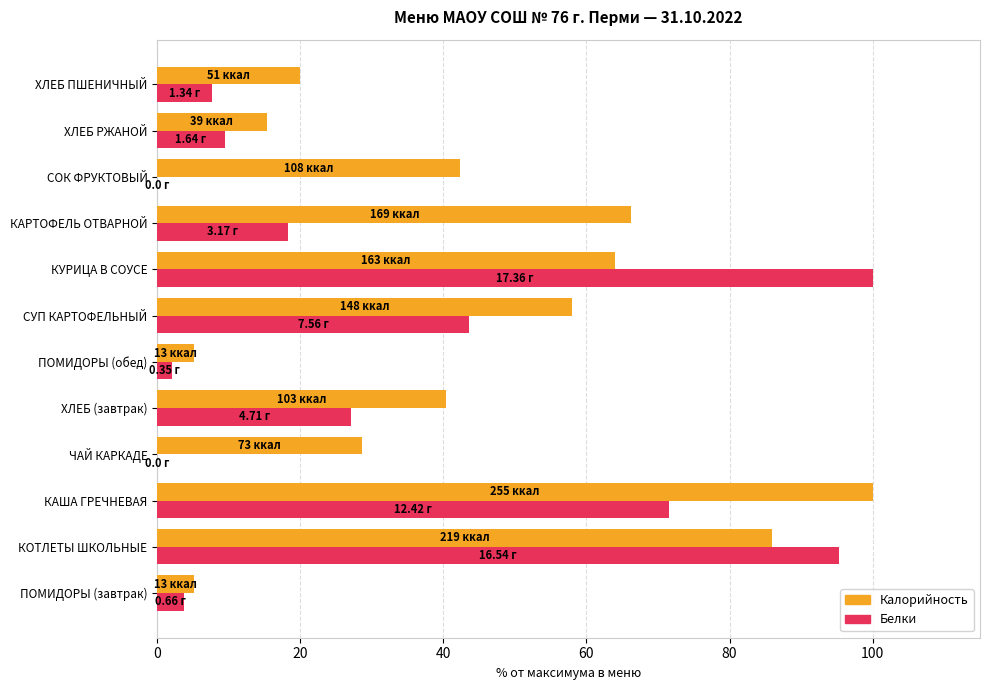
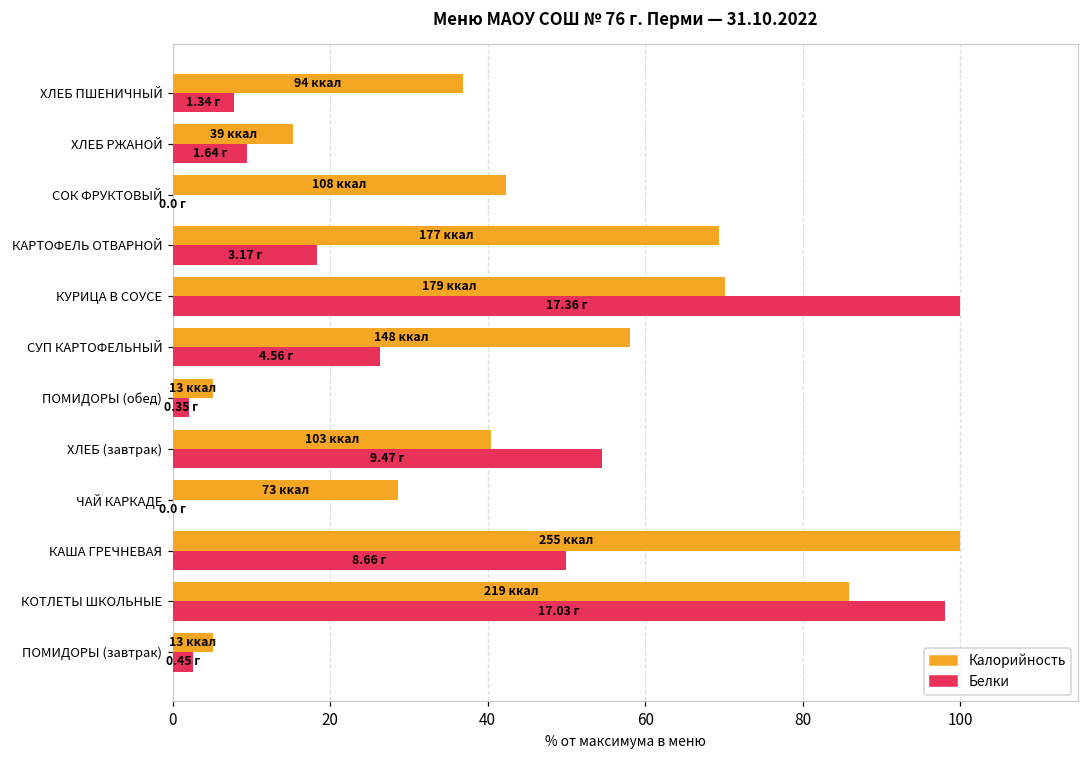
Калорийность, ХЛЕБ ПШЕНИЧНЫЙ: 51 -> 94
Калорийность, КАРТОФЕЛЬ ОТВАРНОЙ: 169 -> 177
Калорийность, КУРИЦА В СОУСЕ: 163 -> 179
Белки, СУП КАРТОФЕЛЬНЫЙ: 7.56 -> 4.56
Белки, ХЛЕБ (завтрак): 4.71 -> 9.47
Белки, КАША ГРЕЧНЕВАЯ: 12.42 -> 8.66
Белки, КОТЛЕТЫ ШКОЛЬНЫЕ: 16.54 -> 17.03
Белки, ПОМИДОРЫ (завтрак): 0.66 -> 0.45
